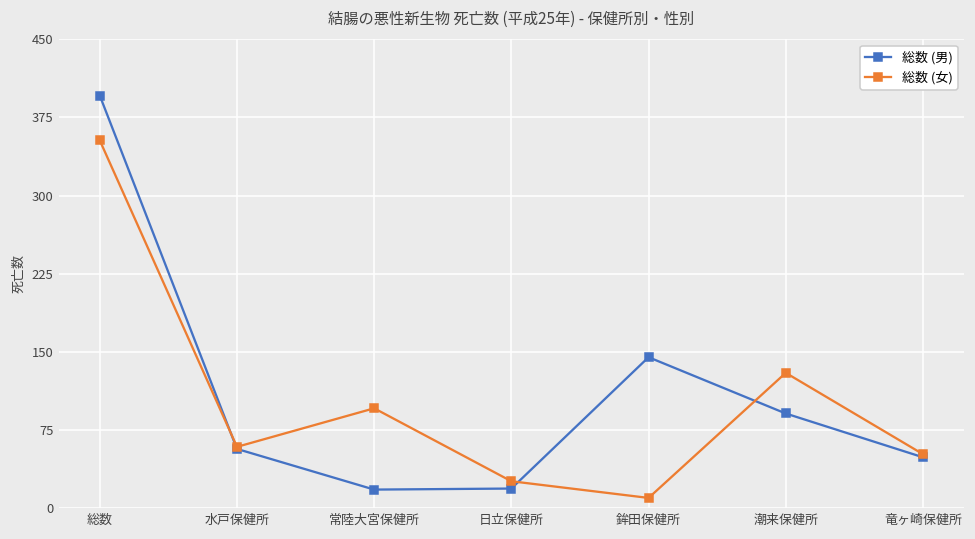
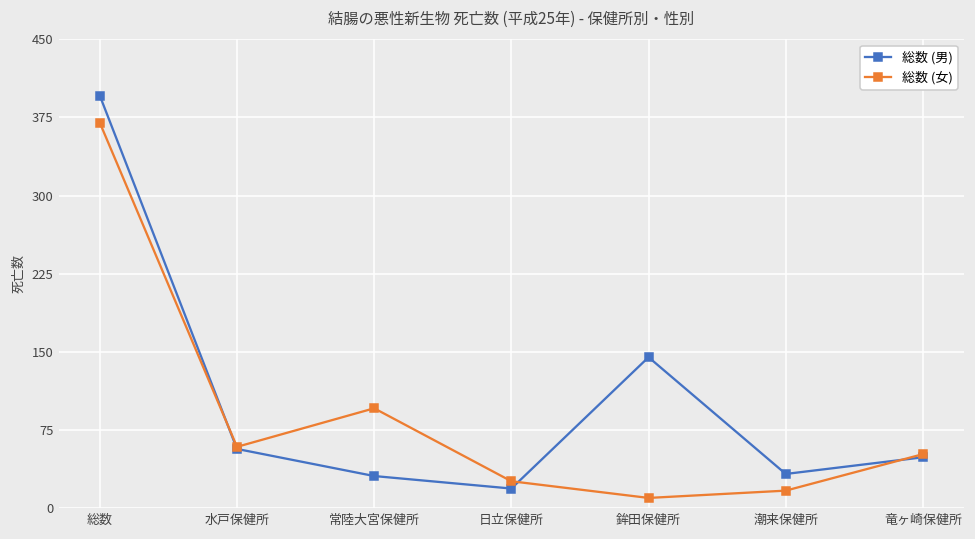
総数 (女), 総数: 350 -> 370
総数 (男), 常陸大宮保健所: 20 -> 30
総数 (男), 潮来保健所: 90 -> 30
総数 (女), 潮来保健所: 130 -> 20
